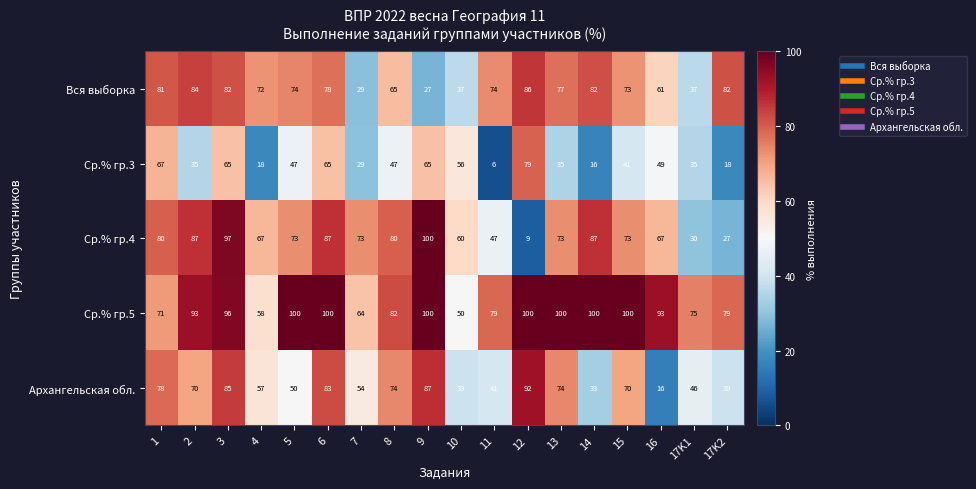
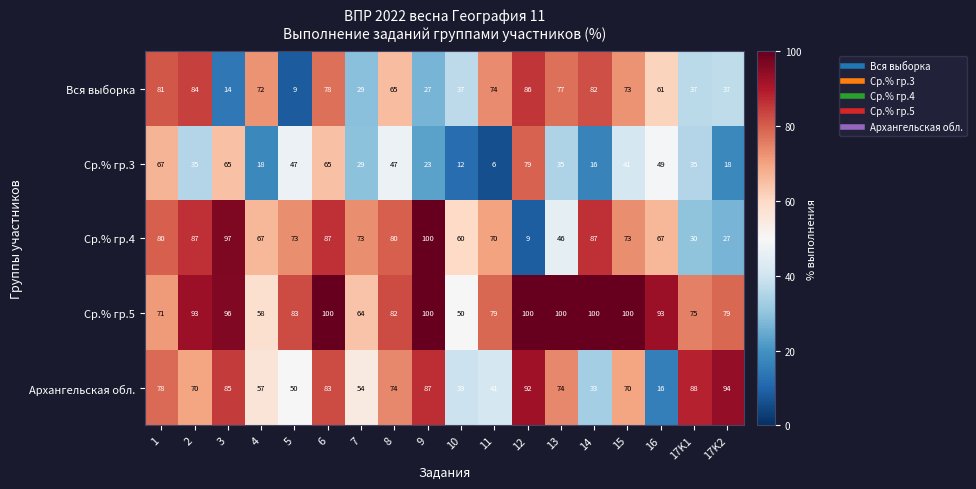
Вся выборка, 3: 82 -> 14
Вся выборка, 5: 74 -> 9
Вся выборка, 17K2: 82 -> 37
Ср.% гр.3, 9: 65 -> 23
Ср.% гр.3, 10: 56 -> 12
Ср.% гр.4, 11: 47 -> 70
Ср.% гр.4, 13: 73 -> 46
Ср.% гр.5, 5: 100 -> 83
Архангельская обл., 17K1: 46 -> 88
Архангельская обл., 17K2: 39 -> 94
